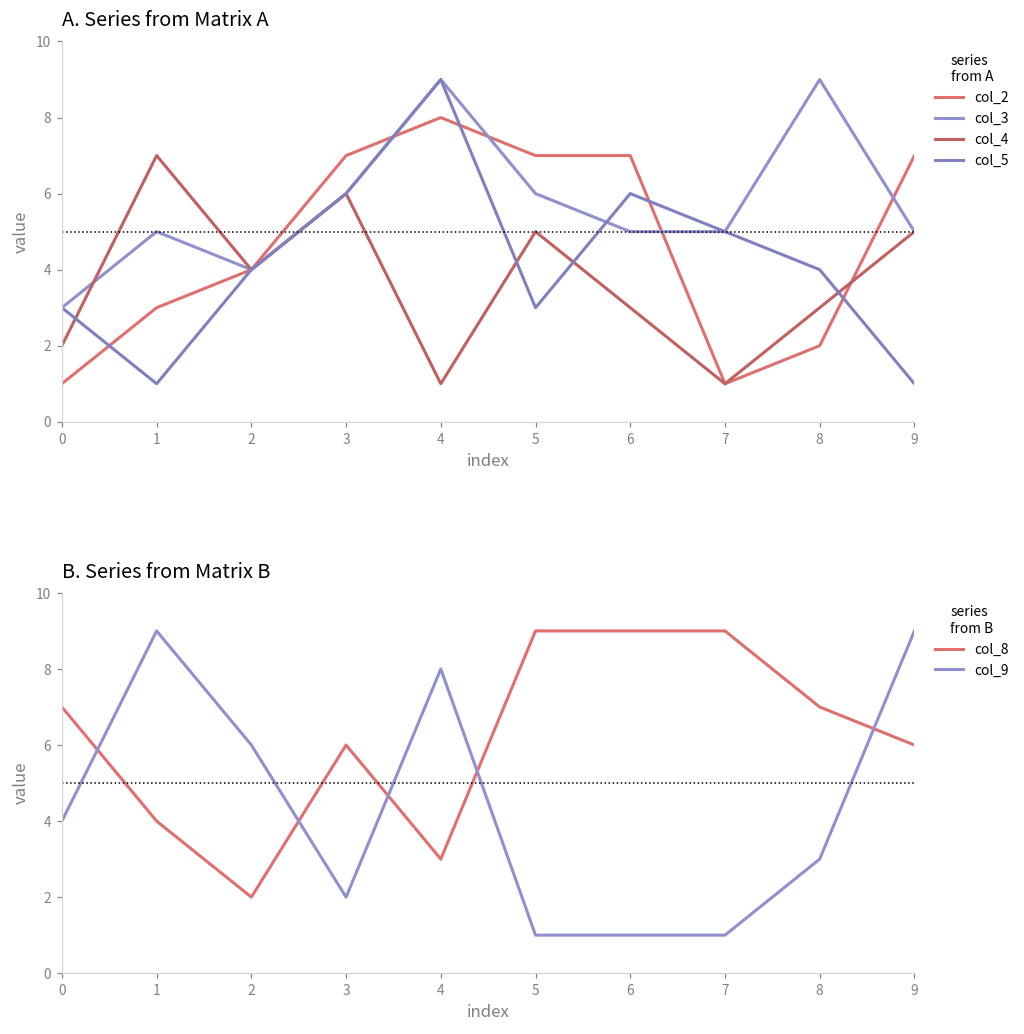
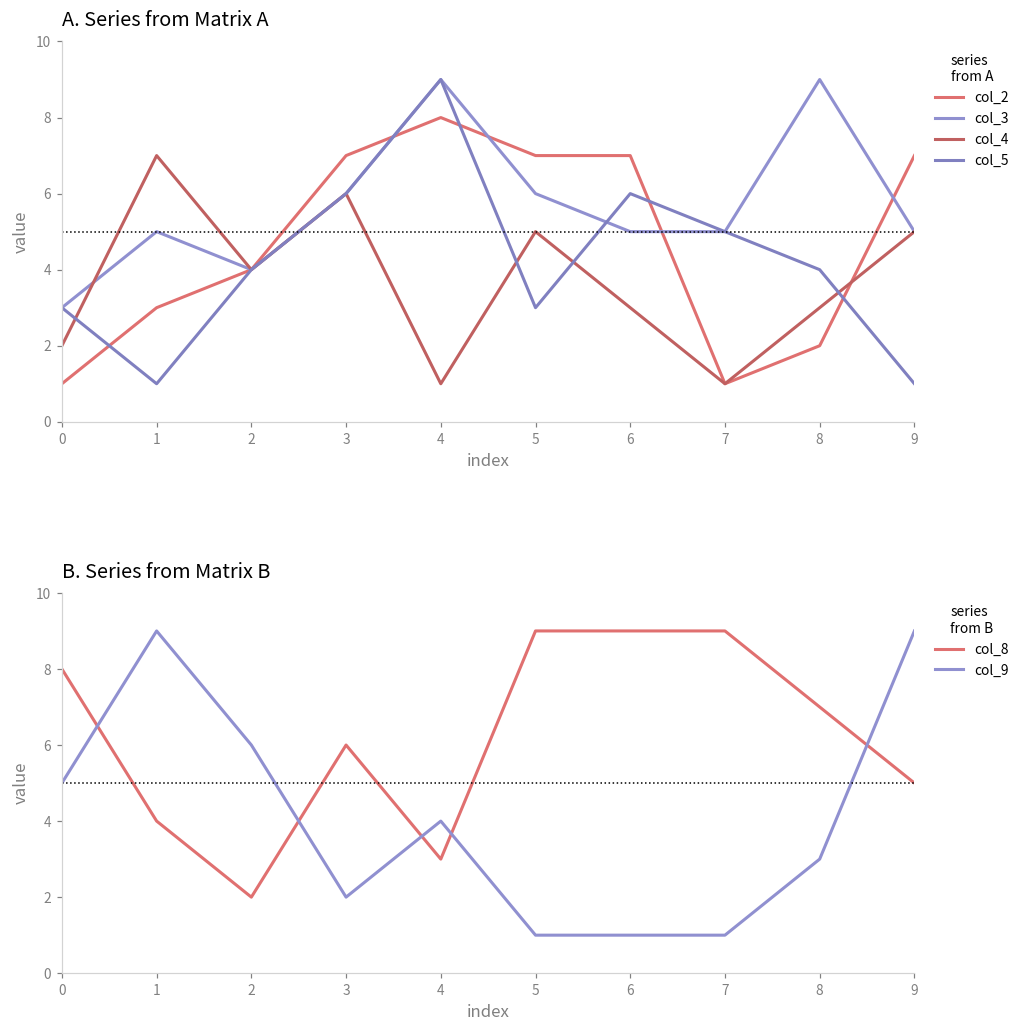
B. Series from Matrix B, col_8, 0: 7 -> 8
B. Series from Matrix B, col_9, 0: 4 -> 5
B. Series from Matrix B, col_9, 4: 8 -> 4
B. Series from Matrix B, col_8, 9: 6 -> 5
